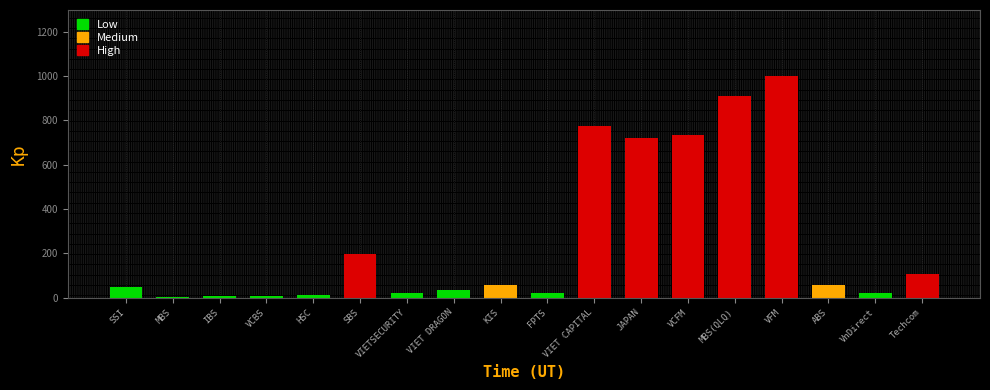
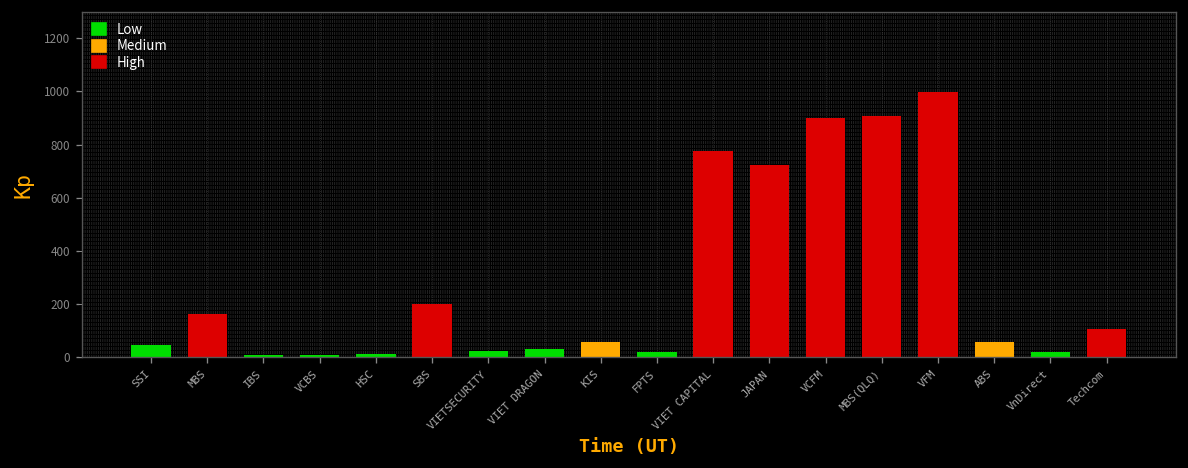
MBS: 10 -> 160
VCFM: 730 -> 900
